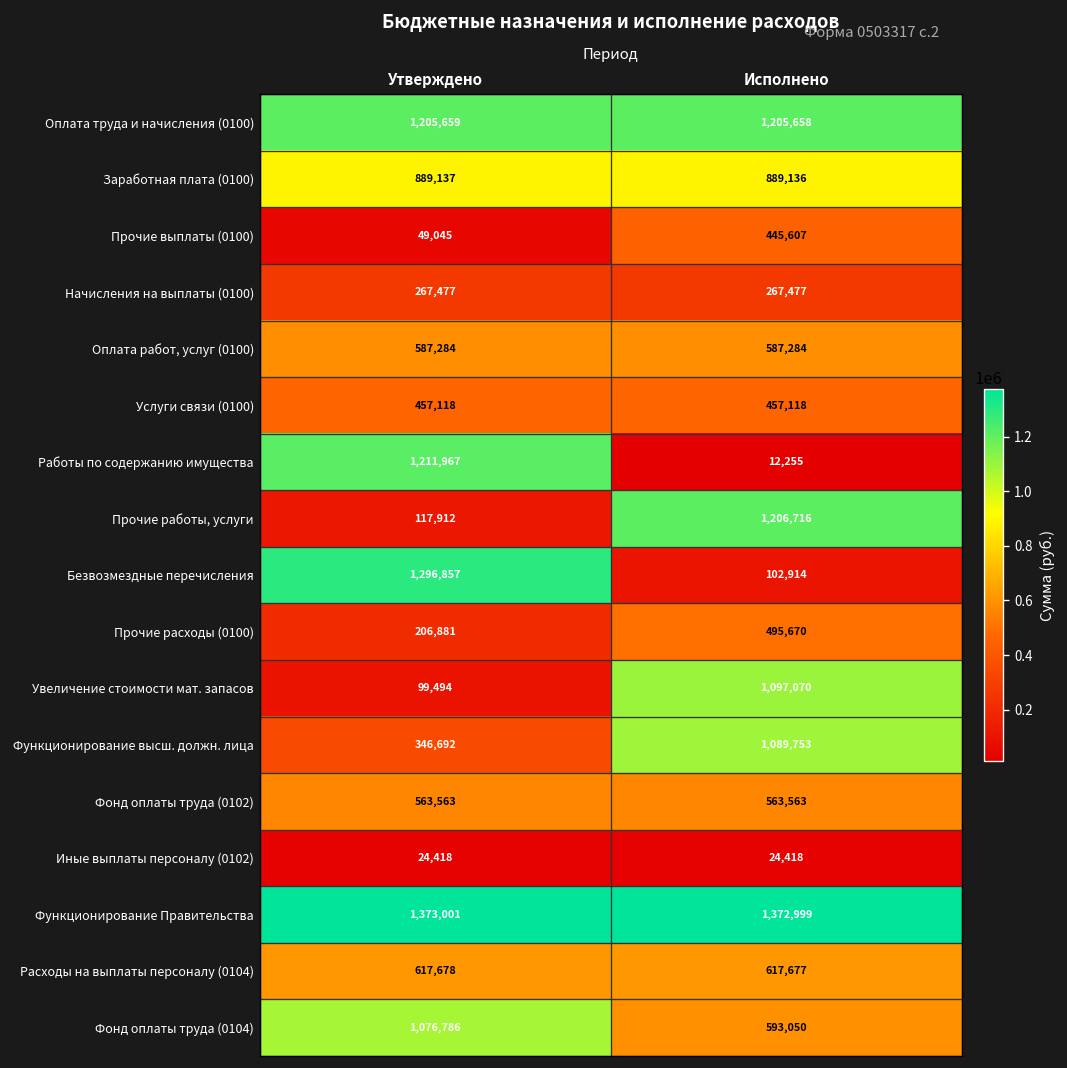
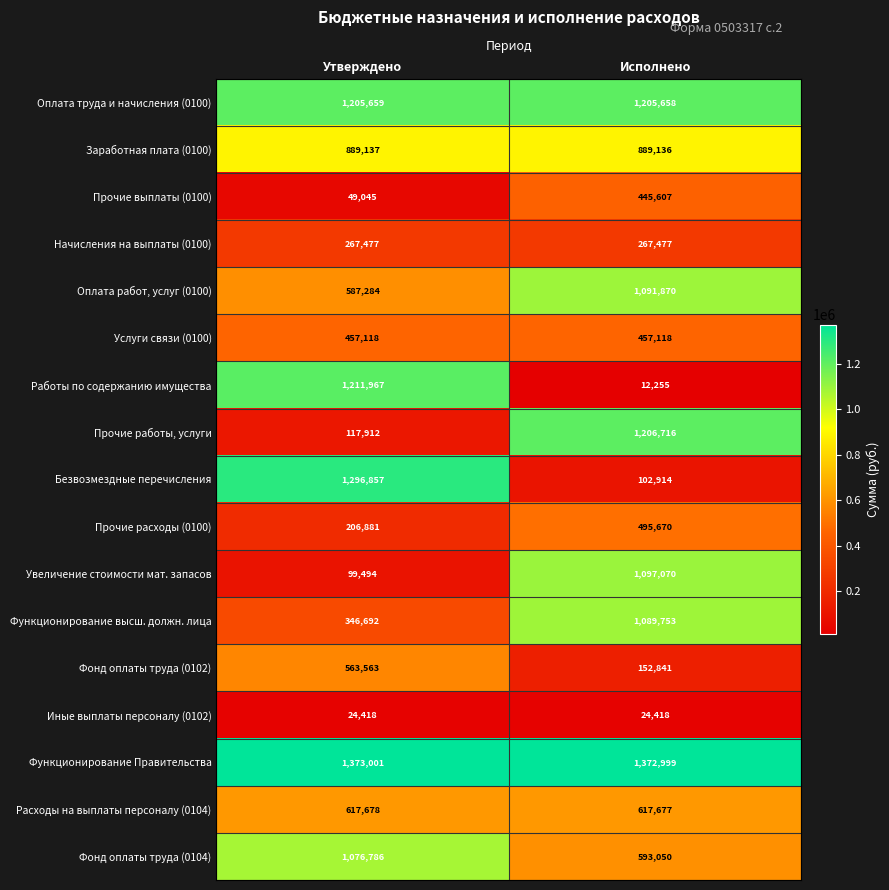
Оплата работ, услуг (0100), Исполнено: 587,284 -> 1,091,870
Фонд оплаты труда (0102), Исполнено: 563,563 -> 152,841
